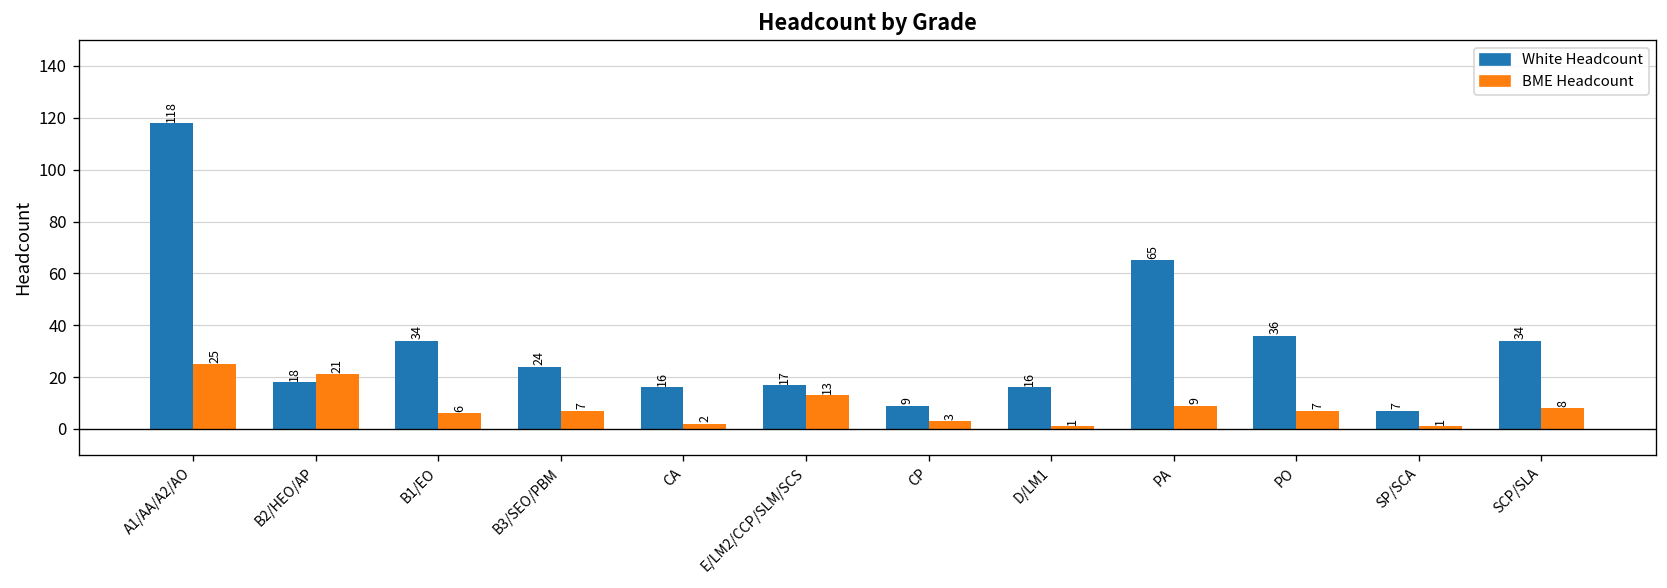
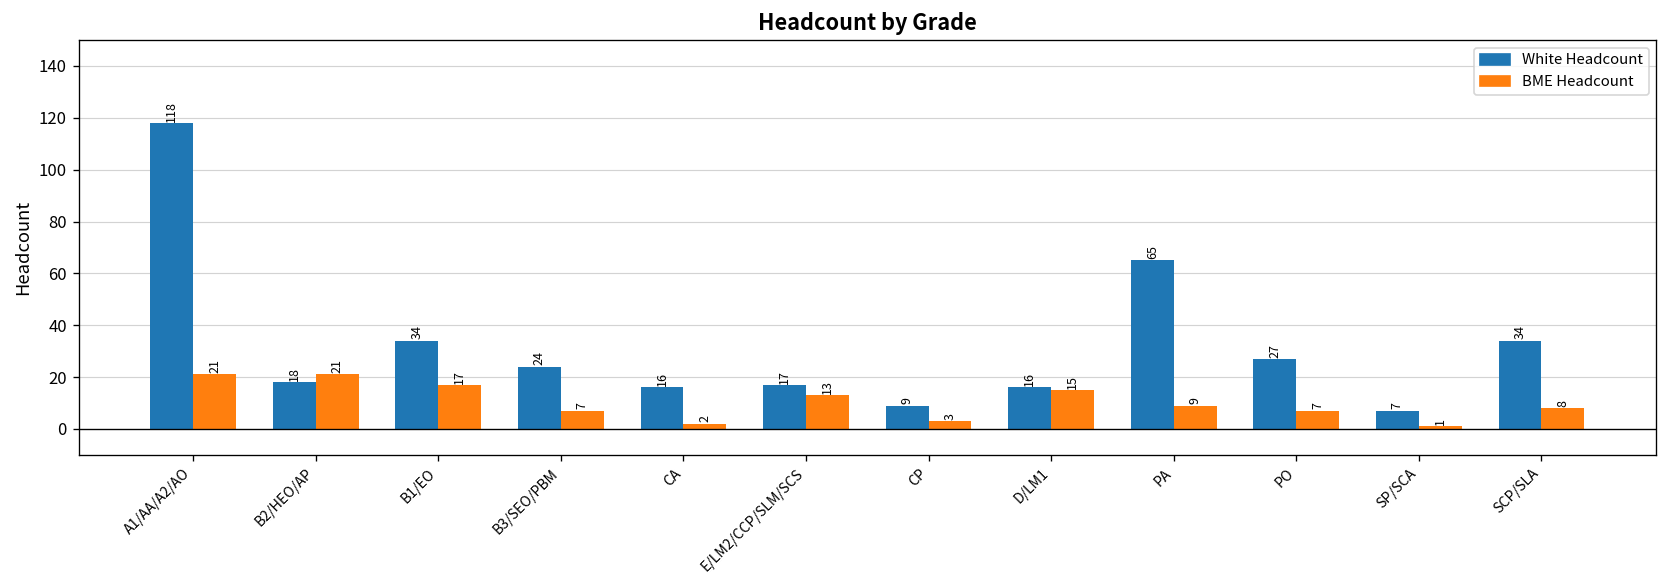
BME Headcount, A1/AA/A2/AO: 25 -> 21
BME Headcount, B1/EO: 6 -> 17
BME Headcount, D/LM1: 1 -> 15
White Headcount, PO: 36 -> 27
